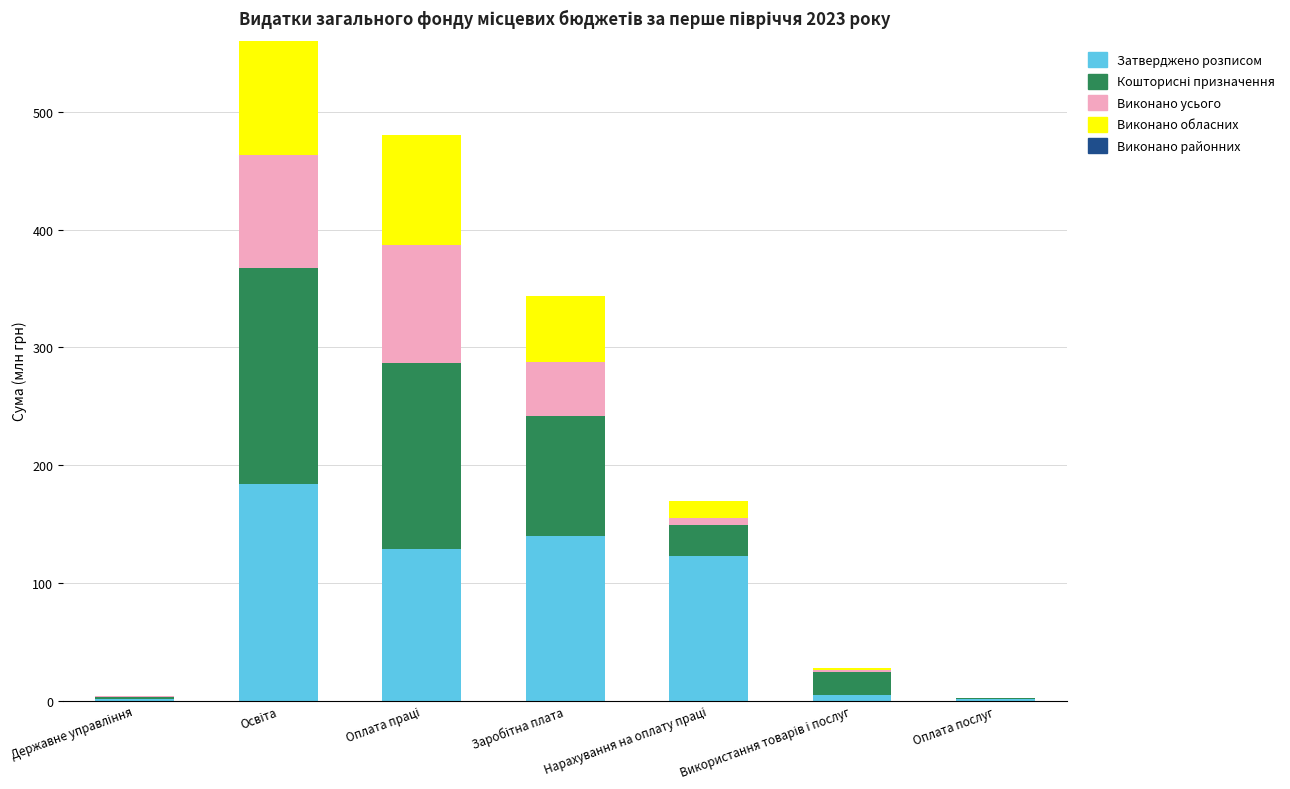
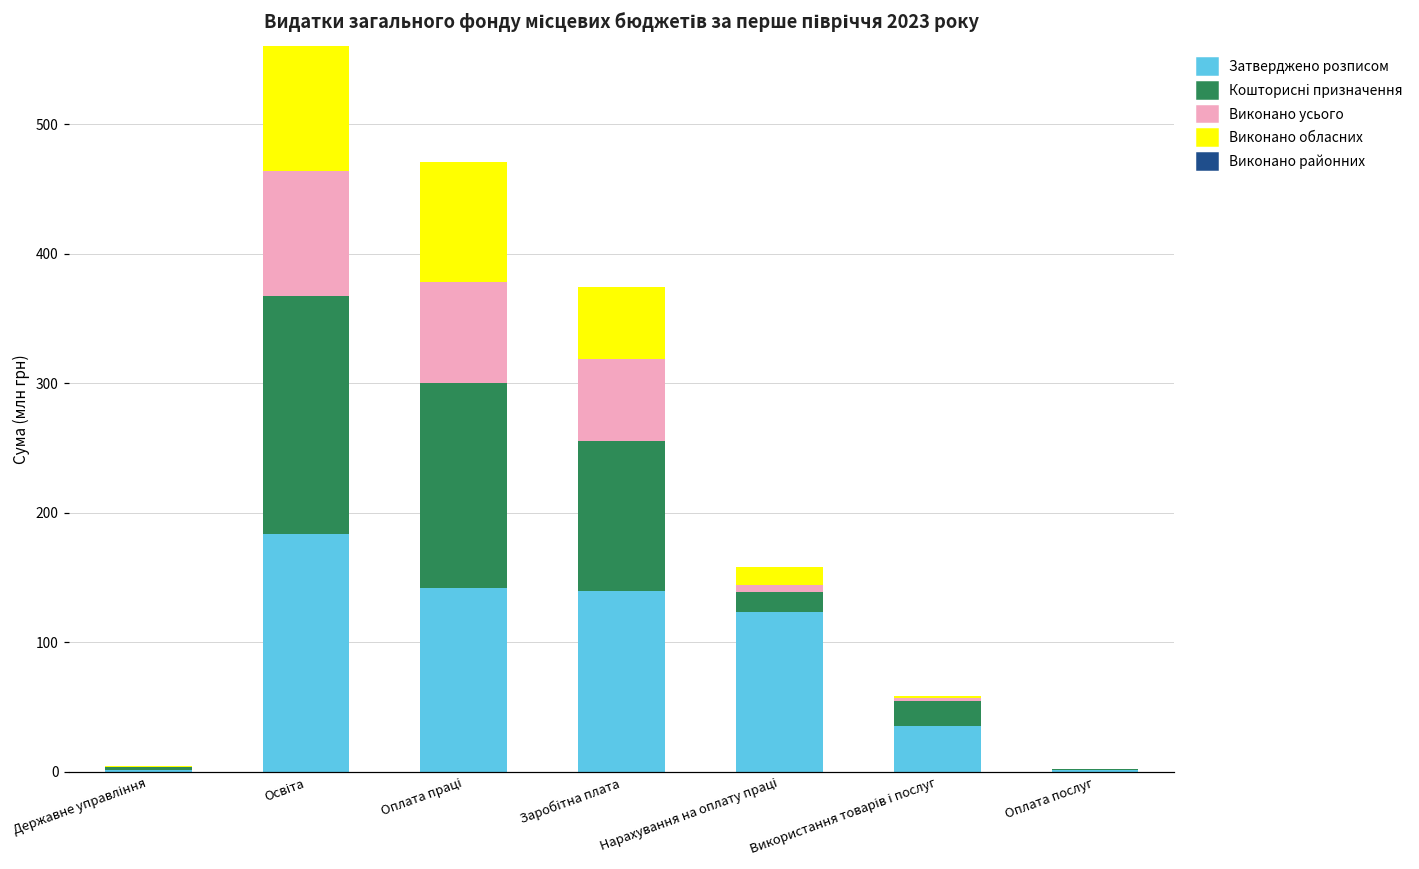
Затверджено розписом, Оплата праці: 129 -> 142
Виконано усього, Оплата праці: 100 -> 78
Кошторисні призначення, Заробітна плата: 102 -> 115
Виконано усього, Заробітна плата: 46 -> 64
Кошторисні призначення, Нарахування на оплату праці: 26 -> 15
Затверджено розписом, Використання товарів і послуг: 5 -> 36
